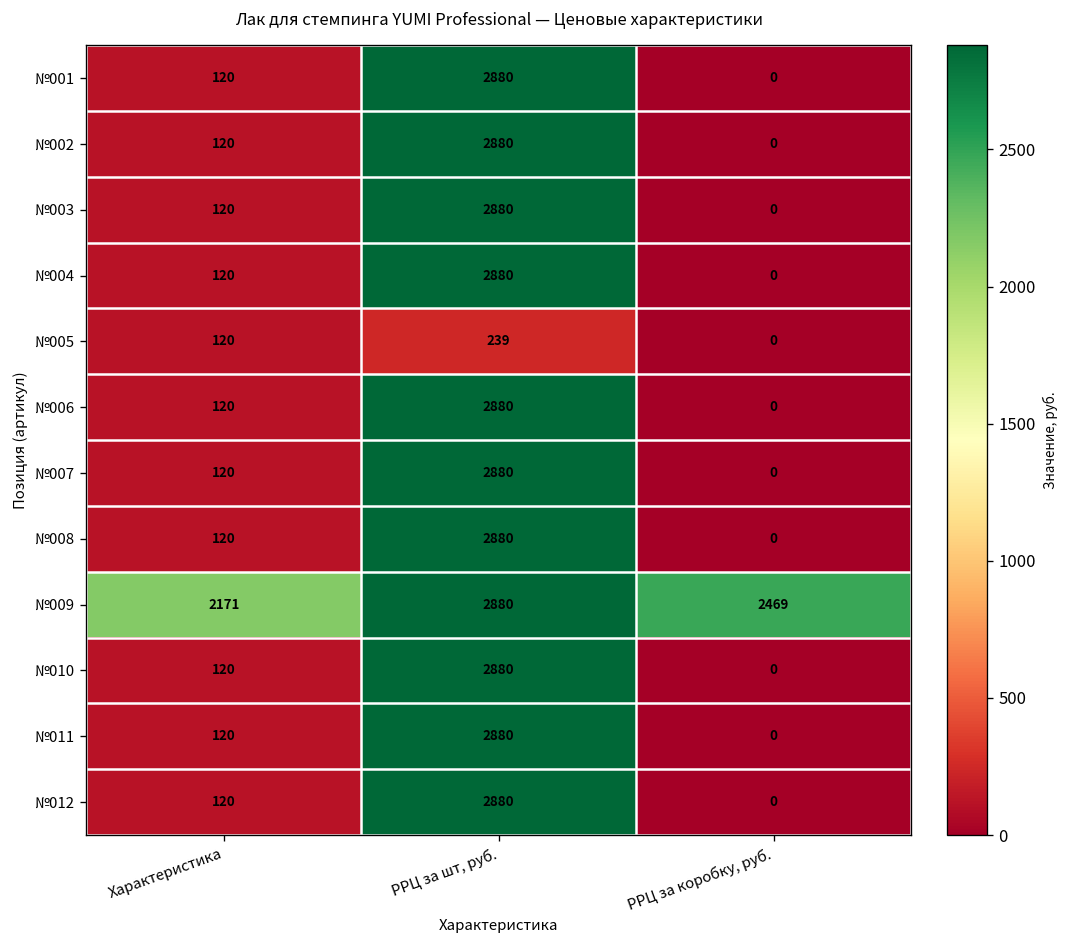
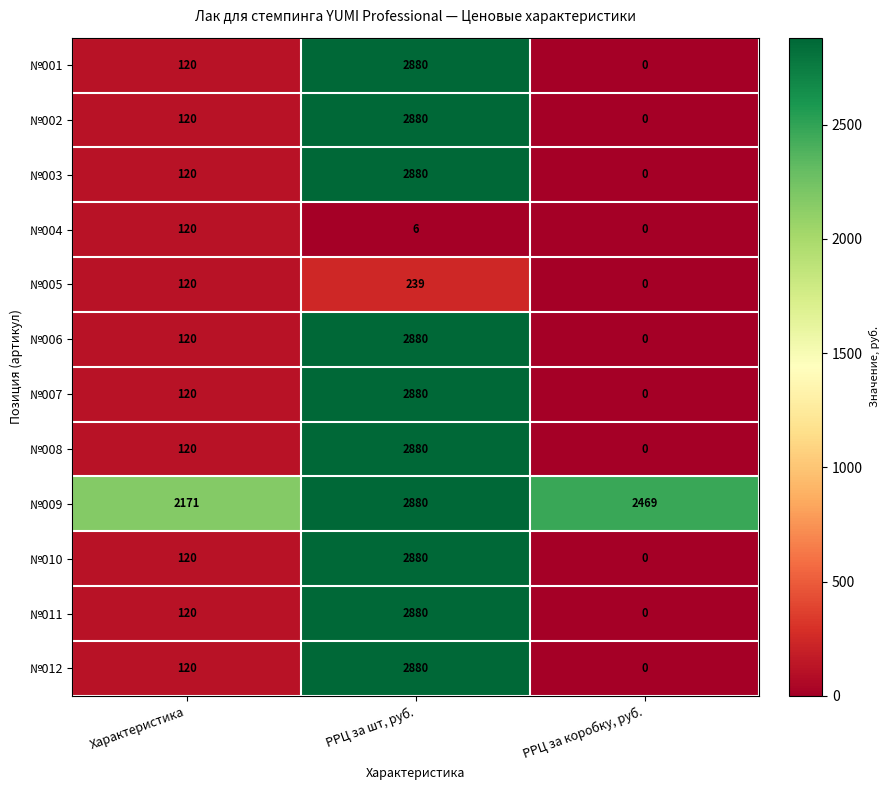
№004, РРЦ за шт, руб.: 2880 -> 6
